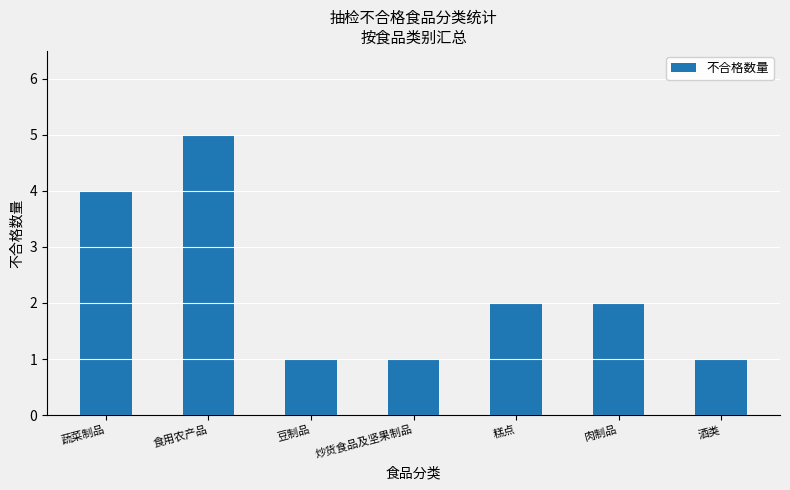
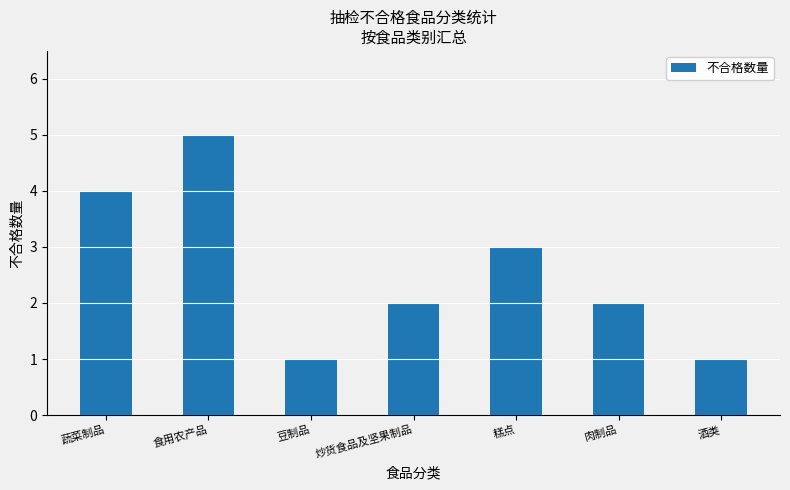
炒货食品及坚果制品: 1 -> 2
糕点: 2 -> 3
